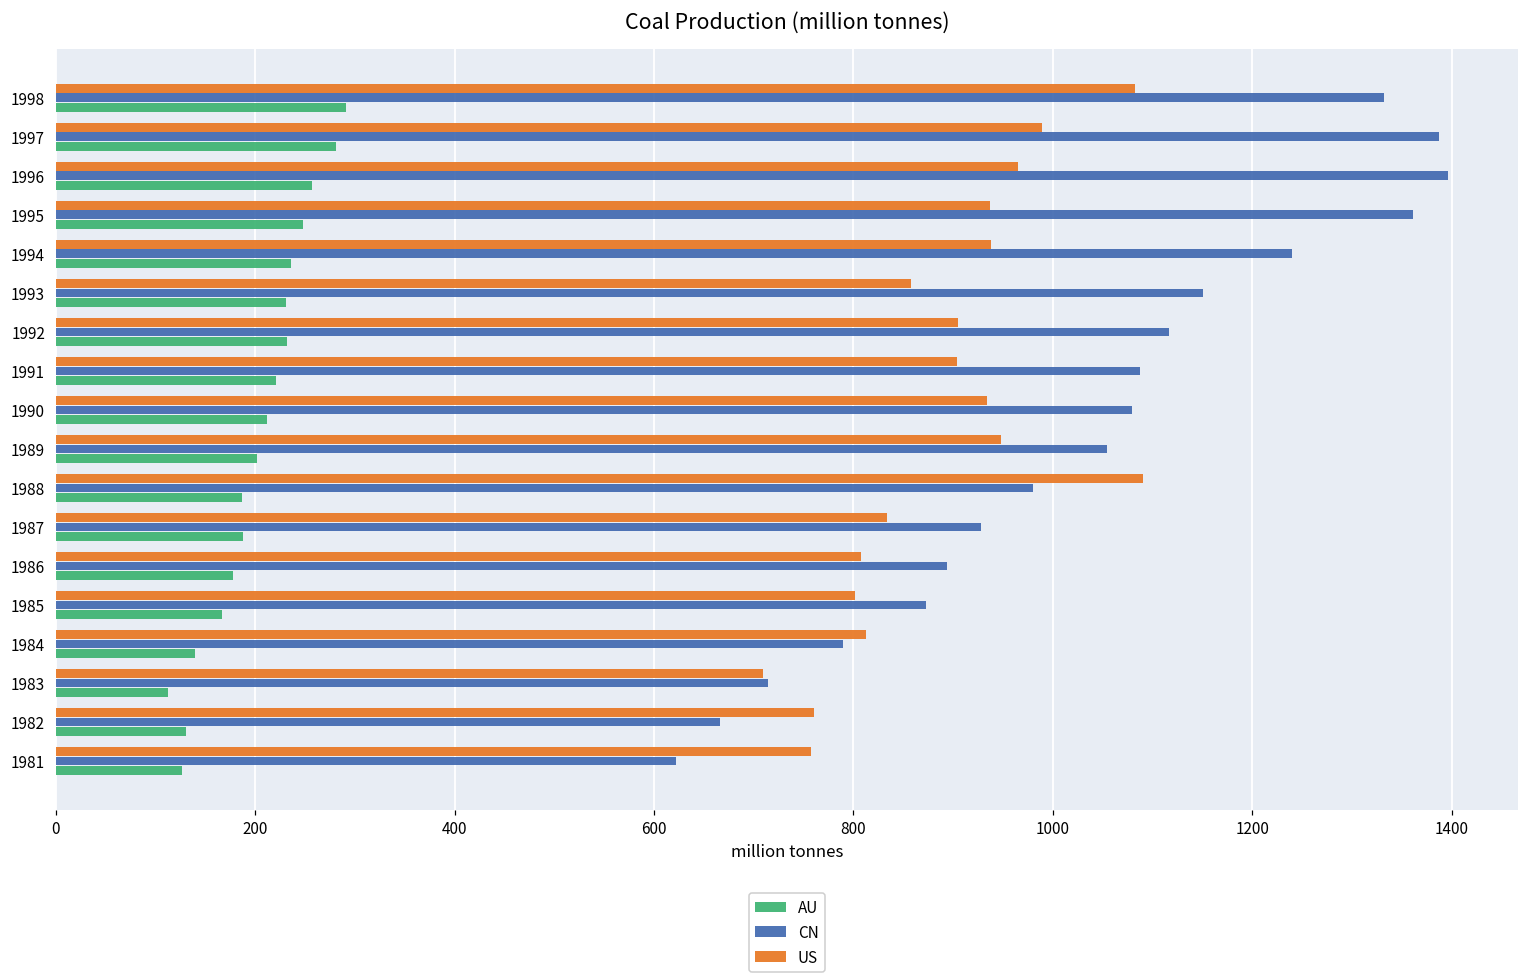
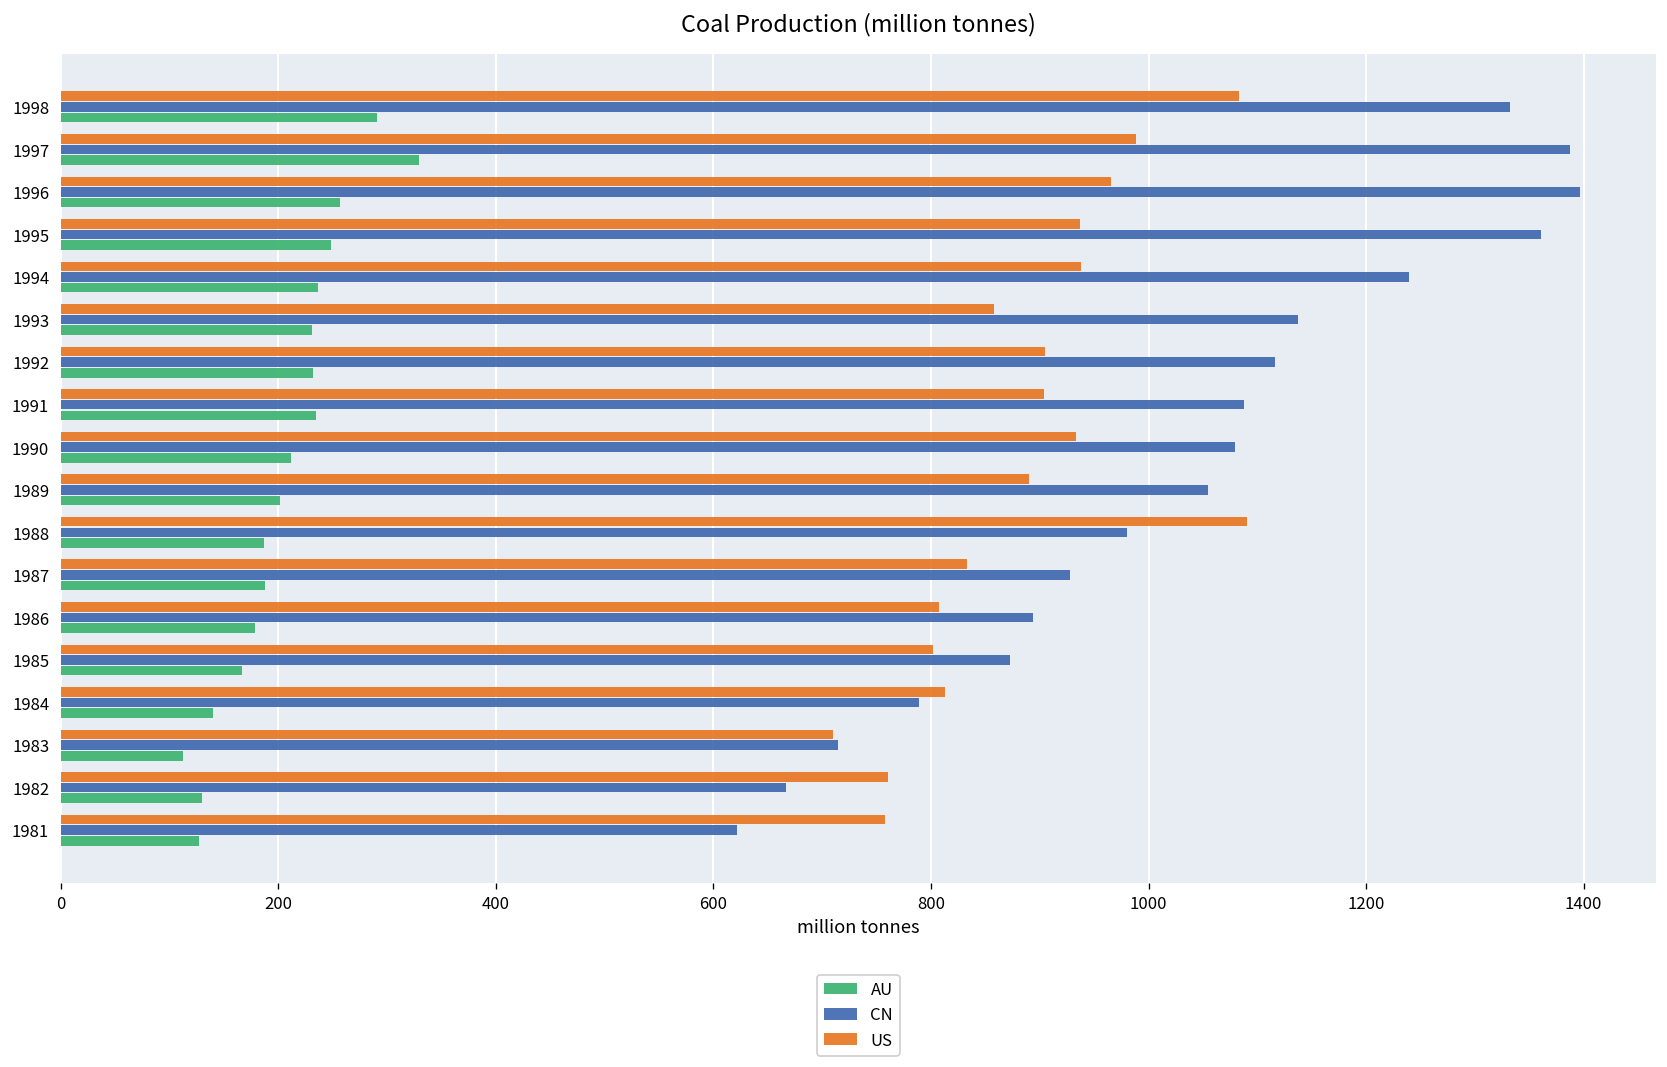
AU, 1997: 280 -> 330
CN, 1993: 1150 -> 1140
AU, 1991: 220 -> 230
US, 1989: 950 -> 890
